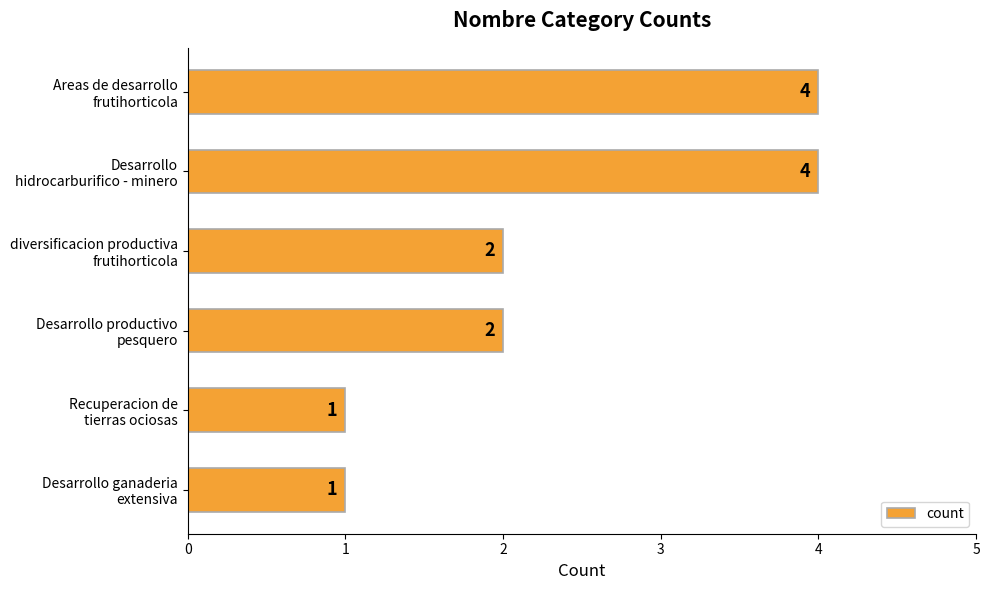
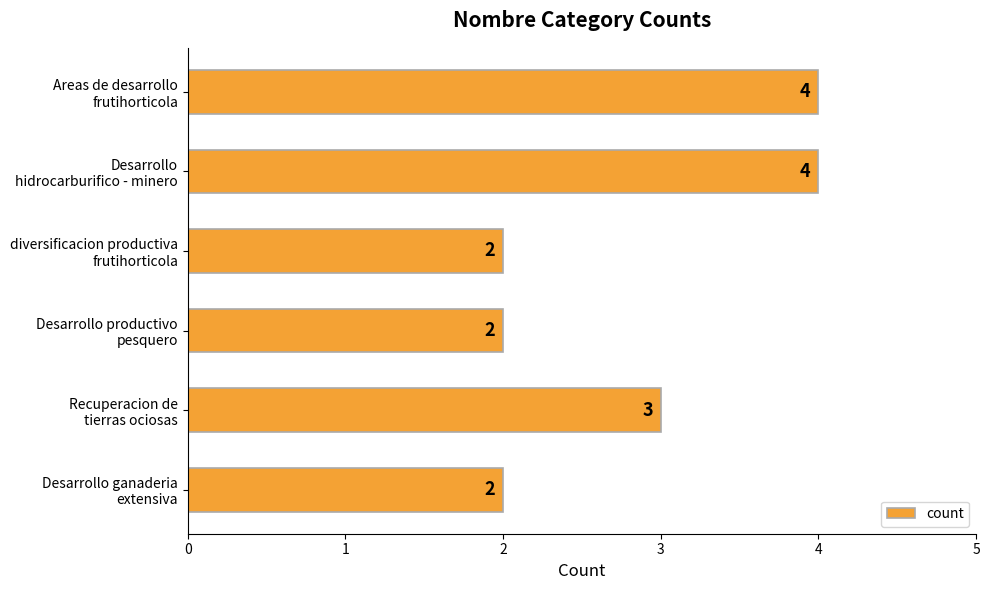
Recuperacion de tierras ociosas: 1 -> 3
Desarrollo ganaderia extensiva: 1 -> 2
